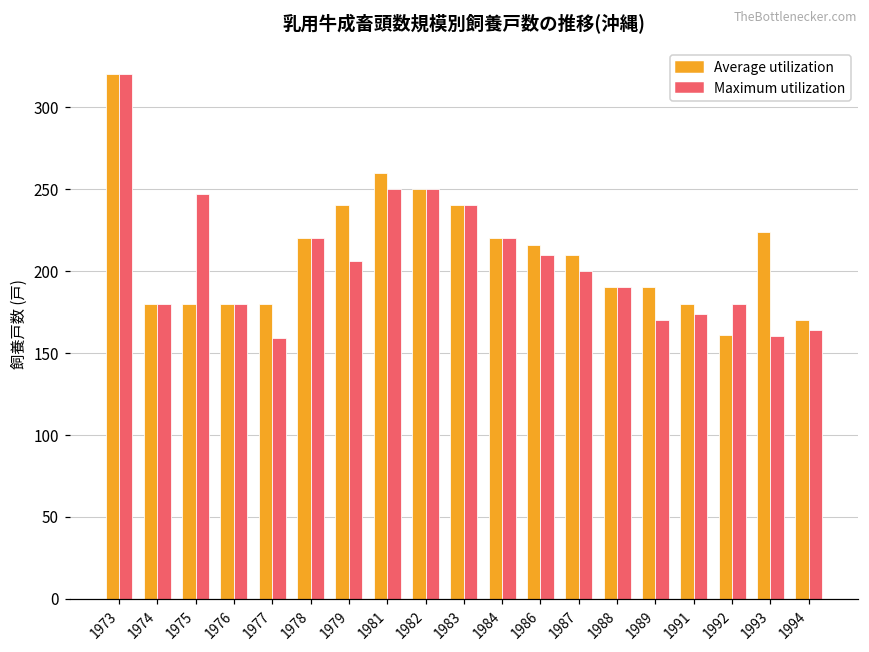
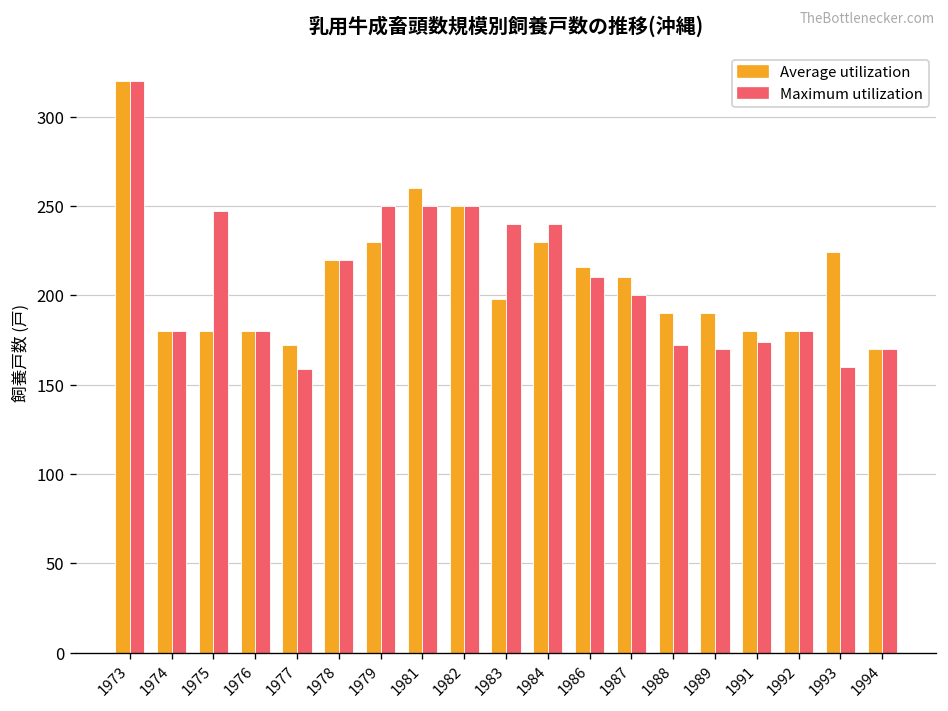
Average utilization, 1977: 180 -> 172
Average utilization, 1979: 240 -> 230
Maximum utilization, 1979: 206 -> 250
Average utilization, 1983: 240 -> 198
Average utilization, 1984: 220 -> 230
Maximum utilization, 1984: 220 -> 240
Maximum utilization, 1988: 190 -> 172
Average utilization, 1992: 161 -> 180
Maximum utilization, 1994: 164 -> 170
